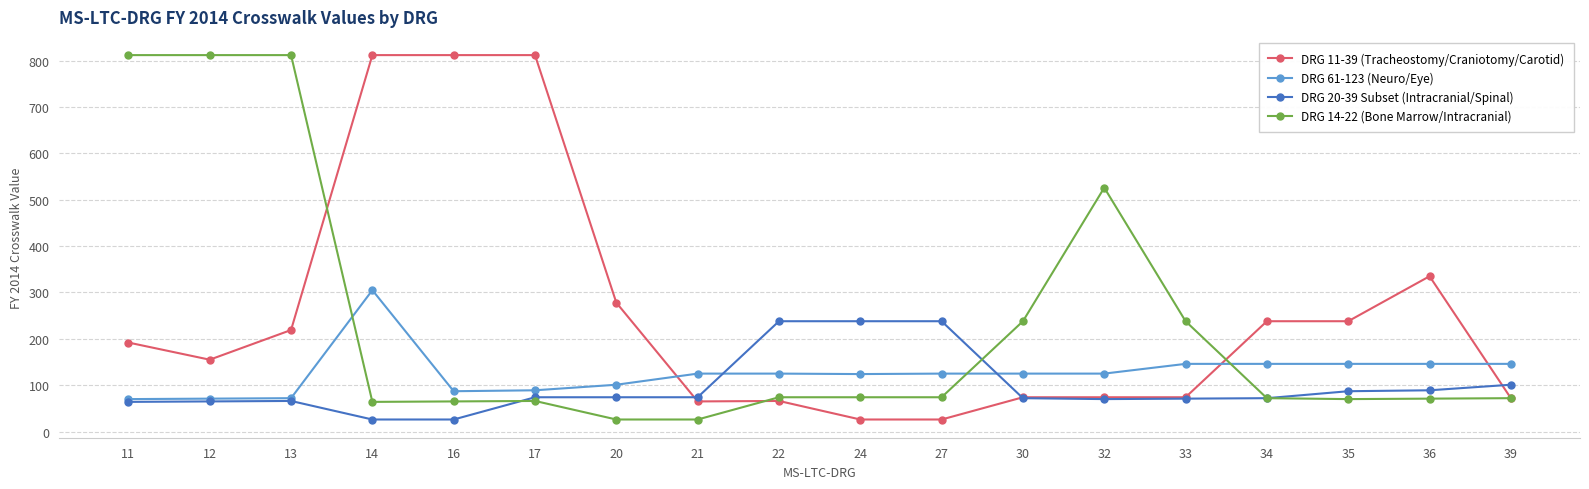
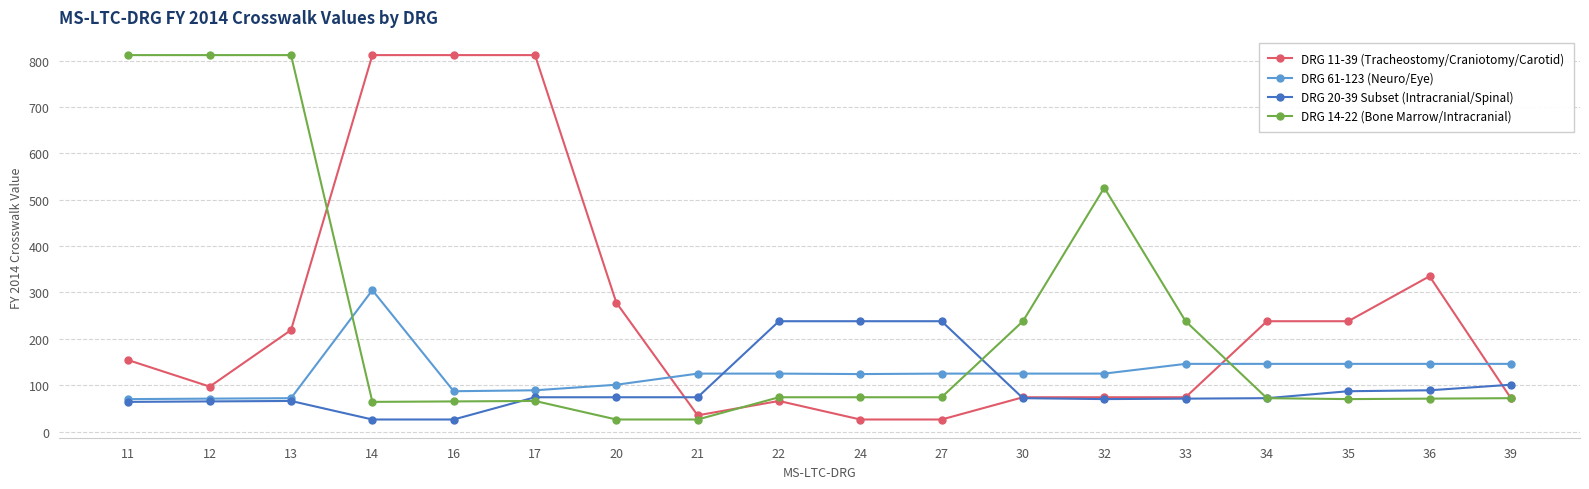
DRG 11-39 (Tracheostomy/Craniotomy/Carotid), 11: 190 -> 150
DRG 11-39 (Tracheostomy/Craniotomy/Carotid), 12: 160 -> 100
DRG 11-39 (Tracheostomy/Craniotomy/Carotid), 21: 70 -> 40
